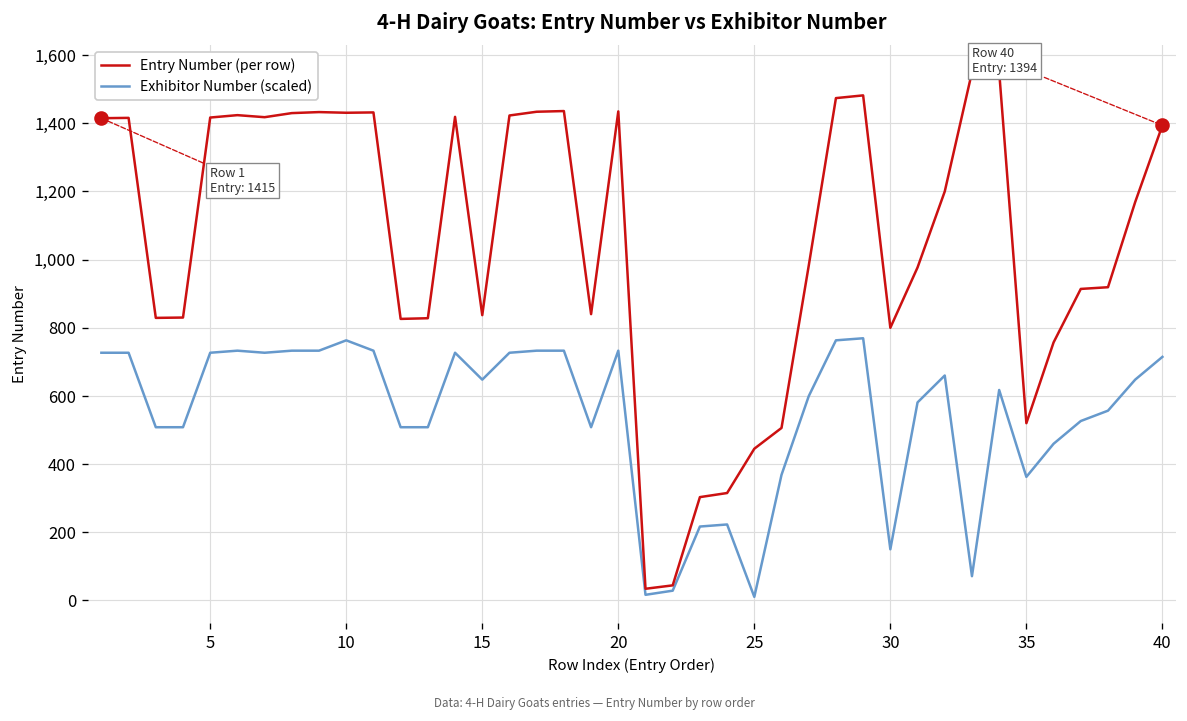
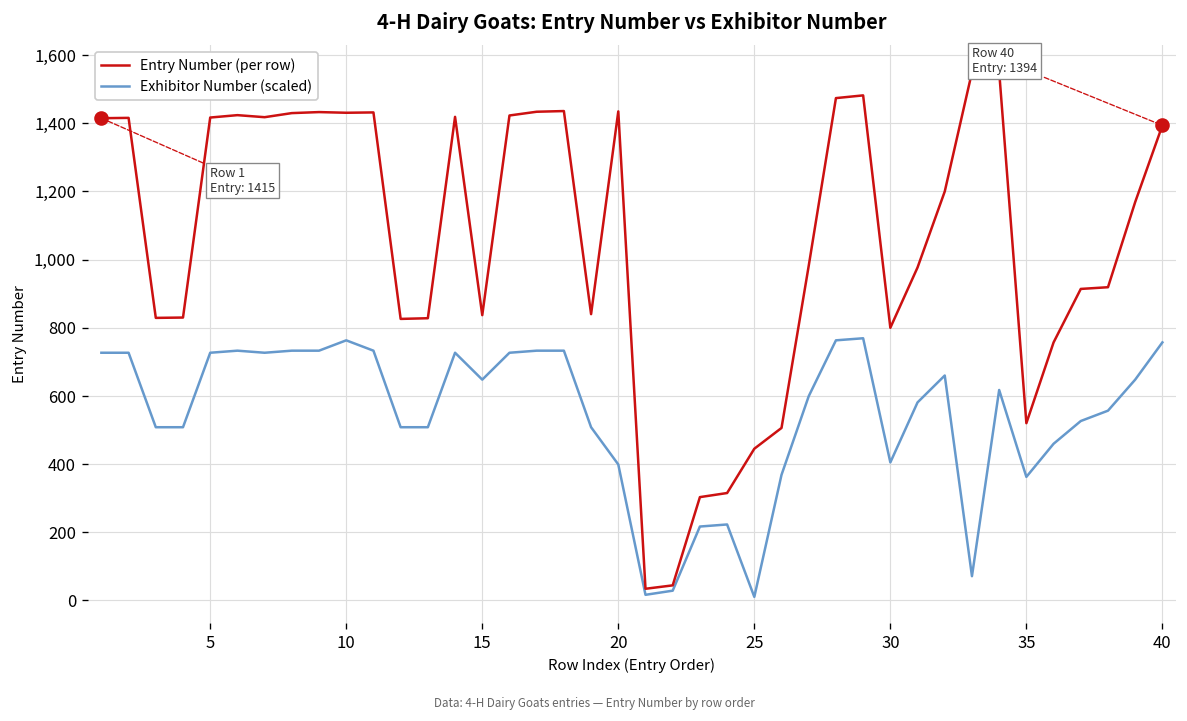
Exhibitor Number (scaled), 20: 730 -> 400
Exhibitor Number (scaled), 30: 150 -> 400
Exhibitor Number (scaled), 40: 710 -> 760
